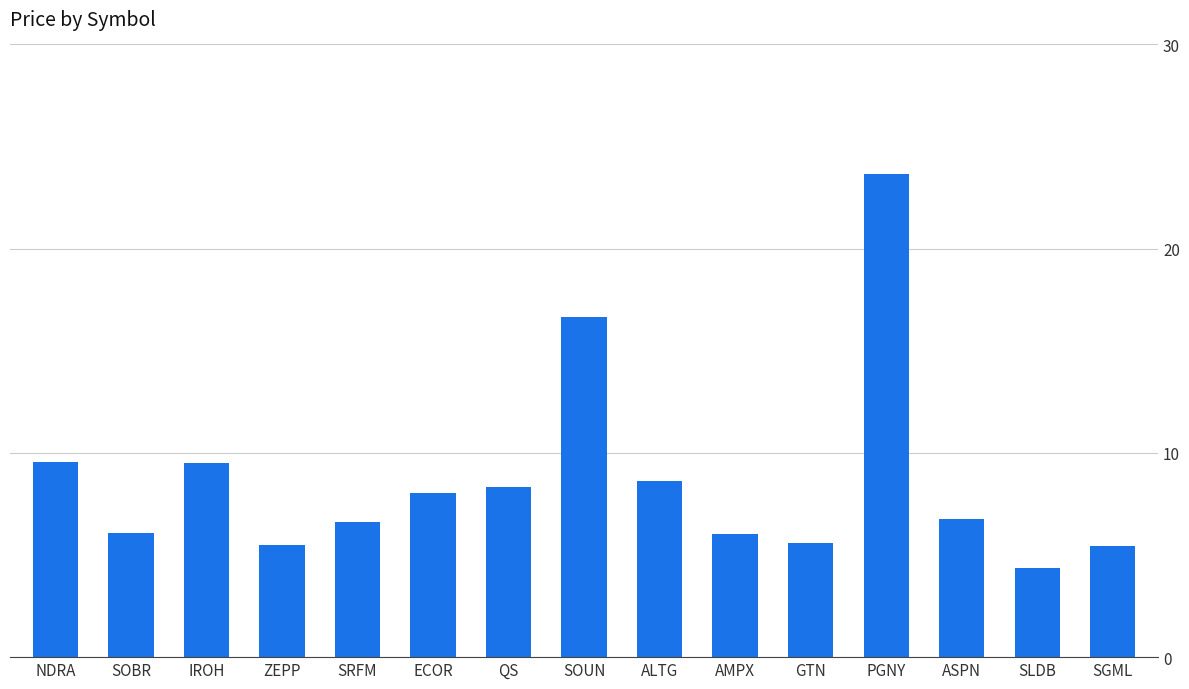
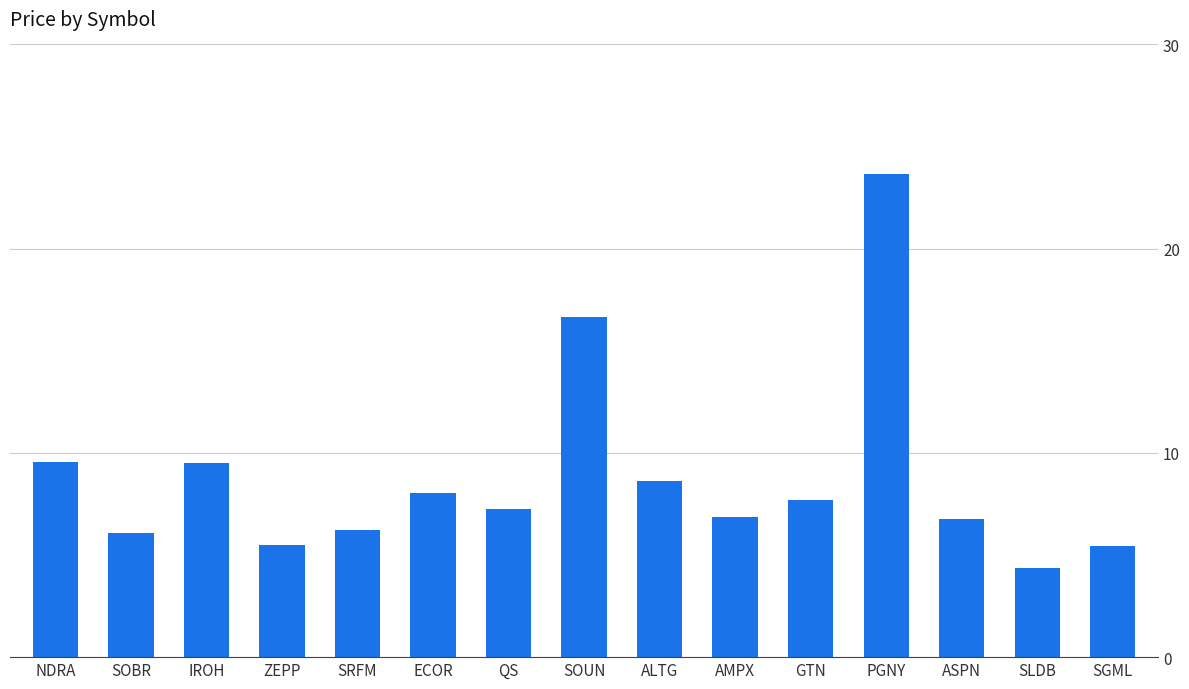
SRFM: 6.6 -> 6.2
QS: 8.3 -> 7.2
AMPX: 6.0 -> 6.9
GTN: 5.6 -> 7.7
